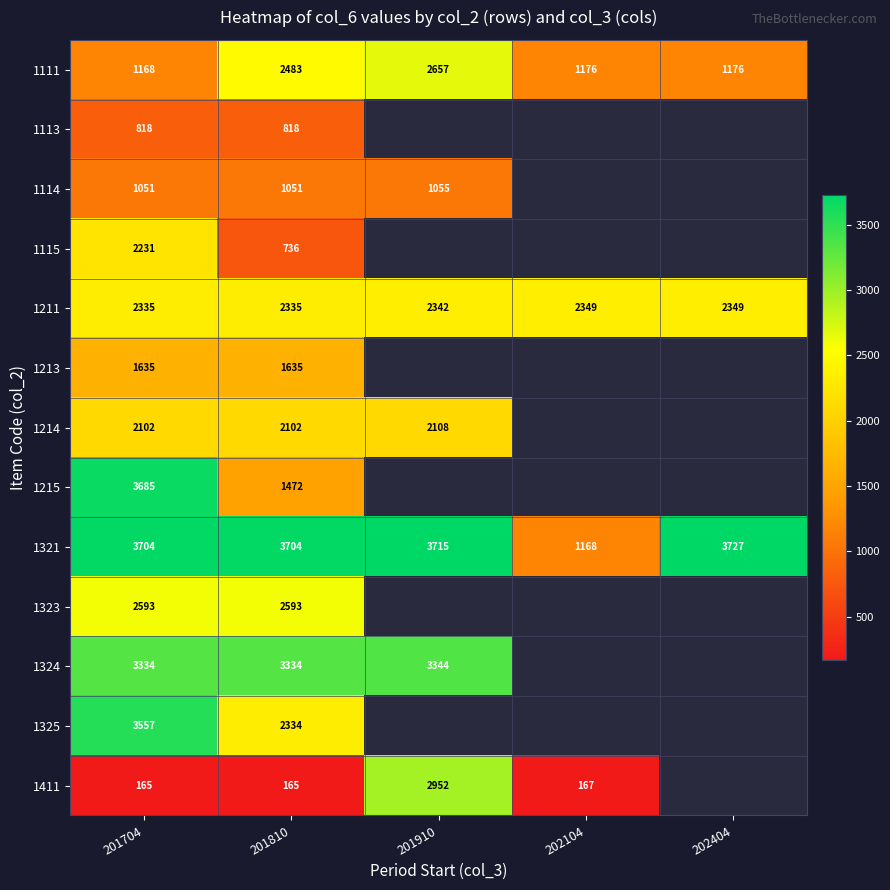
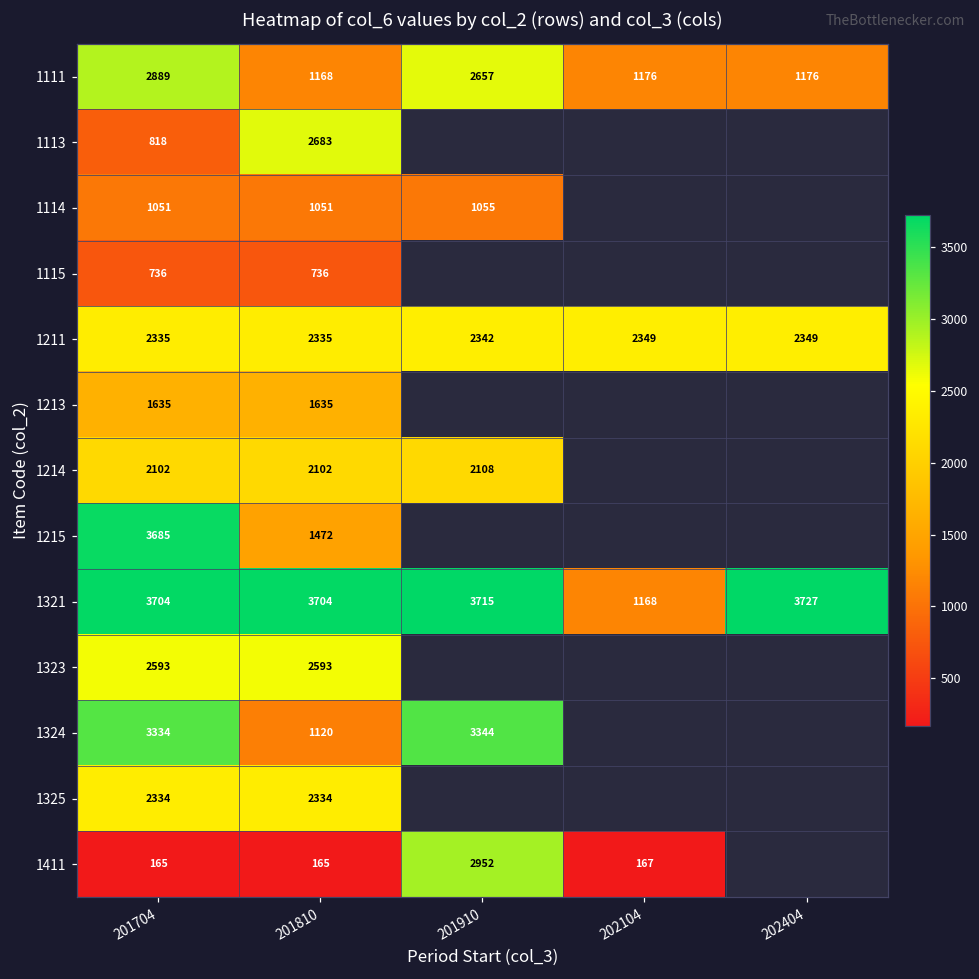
1111, 201704: 1168 -> 2889
1111, 201810: 2483 -> 1168
1113, 201810: 818 -> 2683
1115, 201704: 2231 -> 736
1324, 201810: 3334 -> 1120
1325, 201704: 3557 -> 2334
